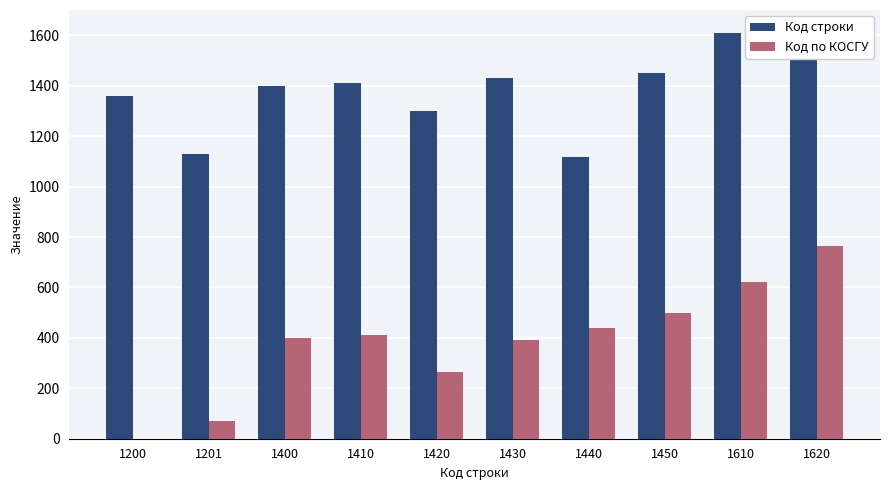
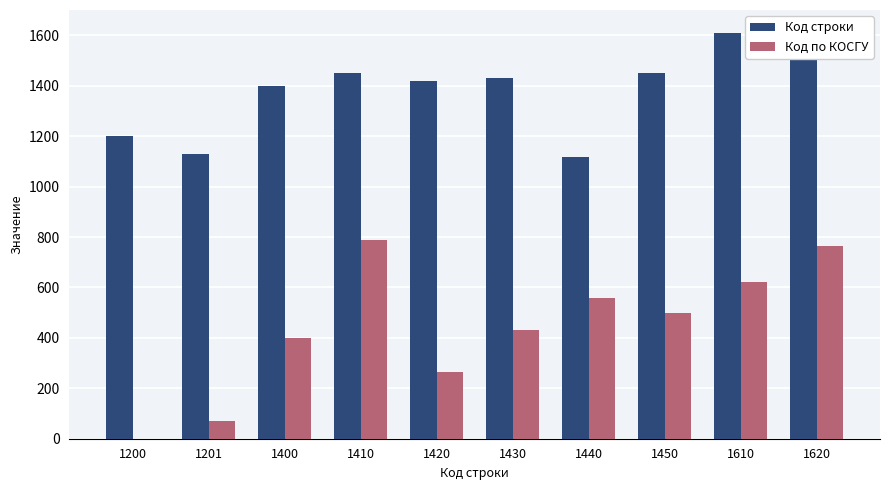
Код строки, 1200: 1360 -> 1200
Код строки, 1410: 1410 -> 1450
Код по КОСГУ, 1410: 410 -> 790
Код строки, 1420: 1300 -> 1420
Код по КОСГУ, 1430: 390 -> 430
Код по КОСГУ, 1440: 440 -> 560
